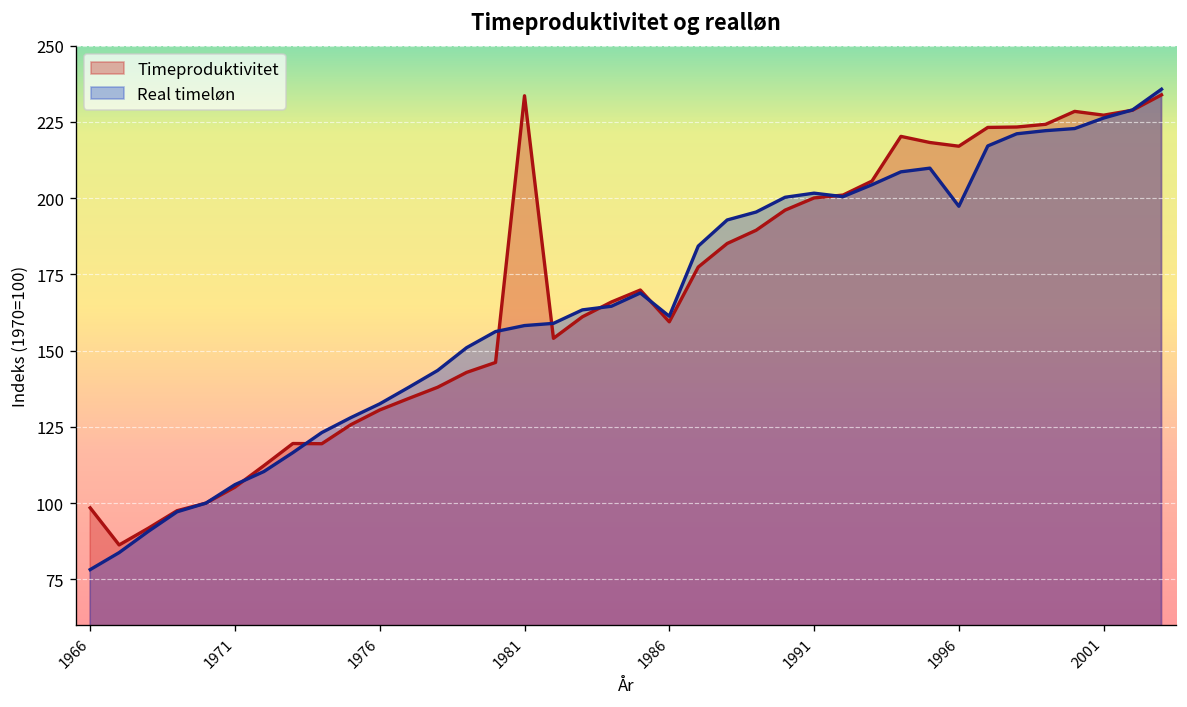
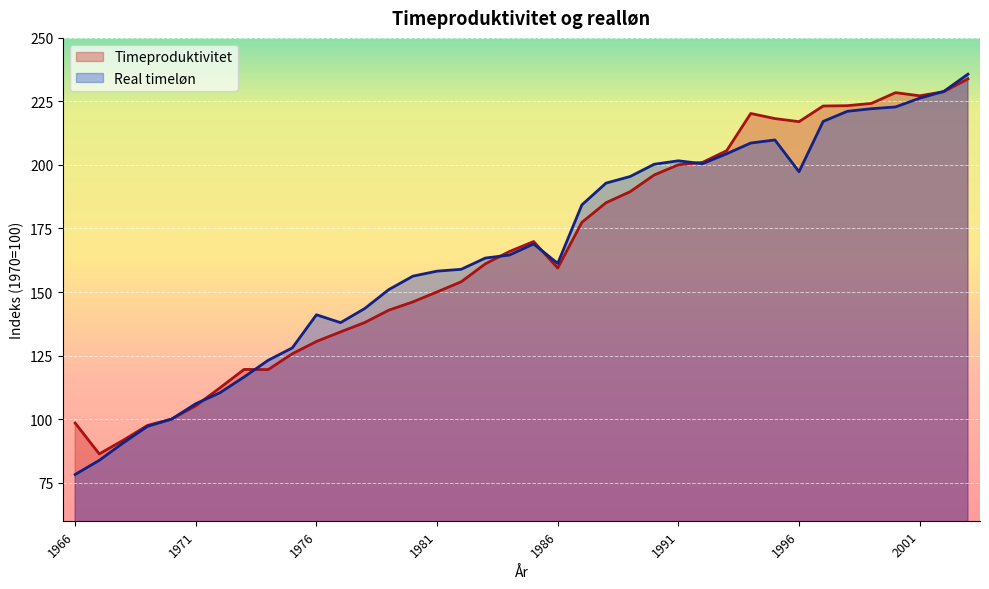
Real timeløn, 1976: 133 -> 141
Timeproduktivitet, 1981: 234 -> 150
